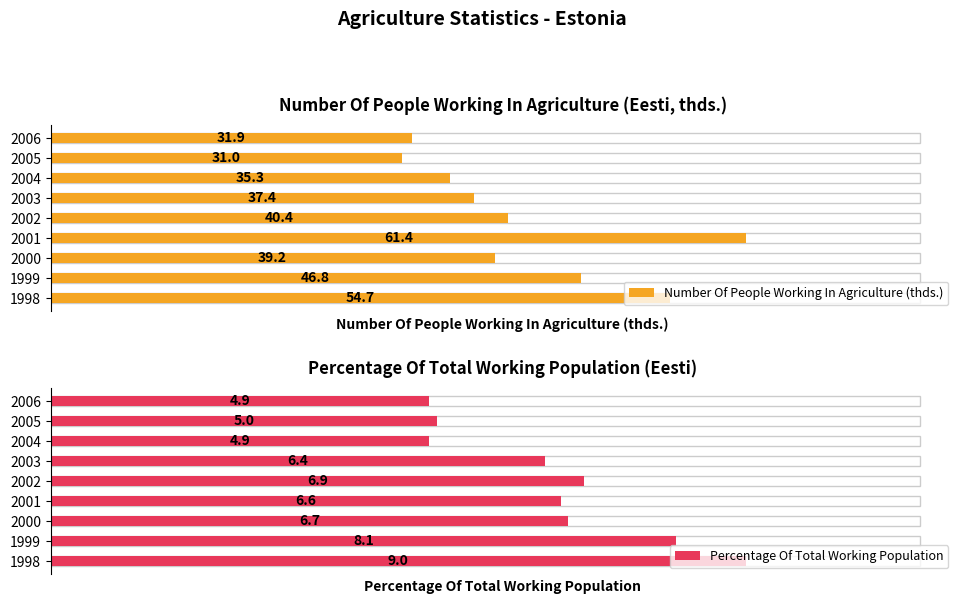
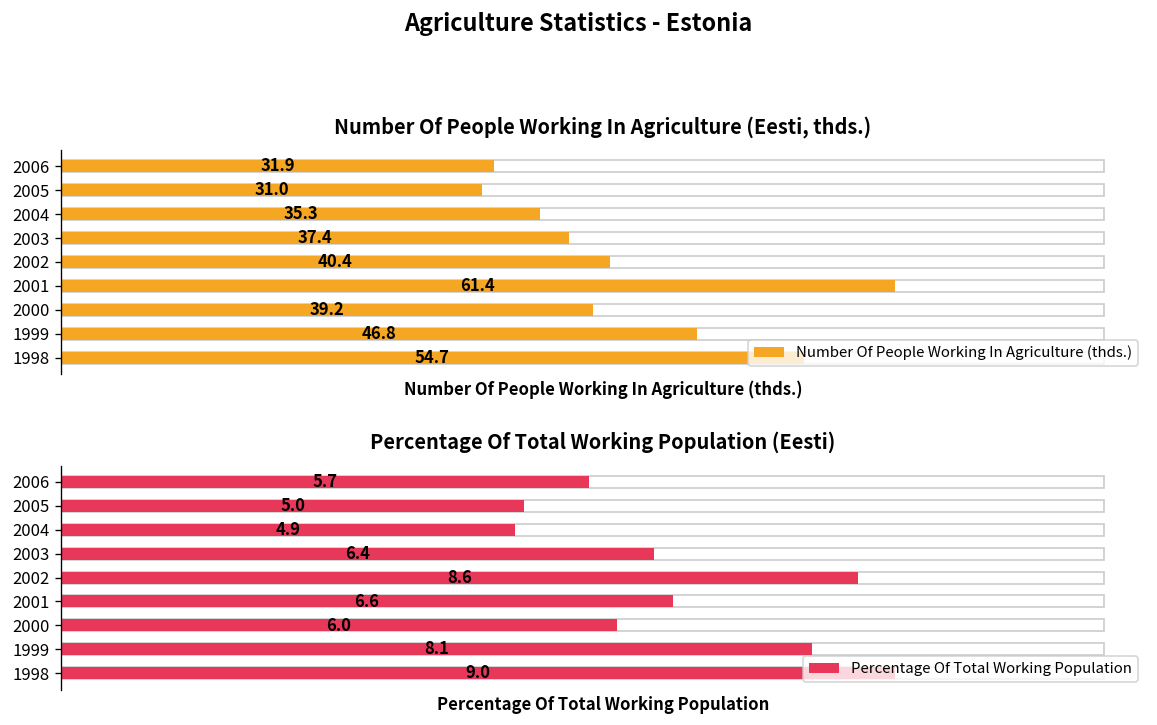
Percentage Of Total Working Population (Eesti), Percentage Of Total Working Population, 2006: 4.9 -> 5.7
Percentage Of Total Working Population (Eesti), Percentage Of Total Working Population, 2002: 6.9 -> 8.6
Percentage Of Total Working Population (Eesti), Percentage Of Total Working Population, 2000: 6.7 -> 6.0
